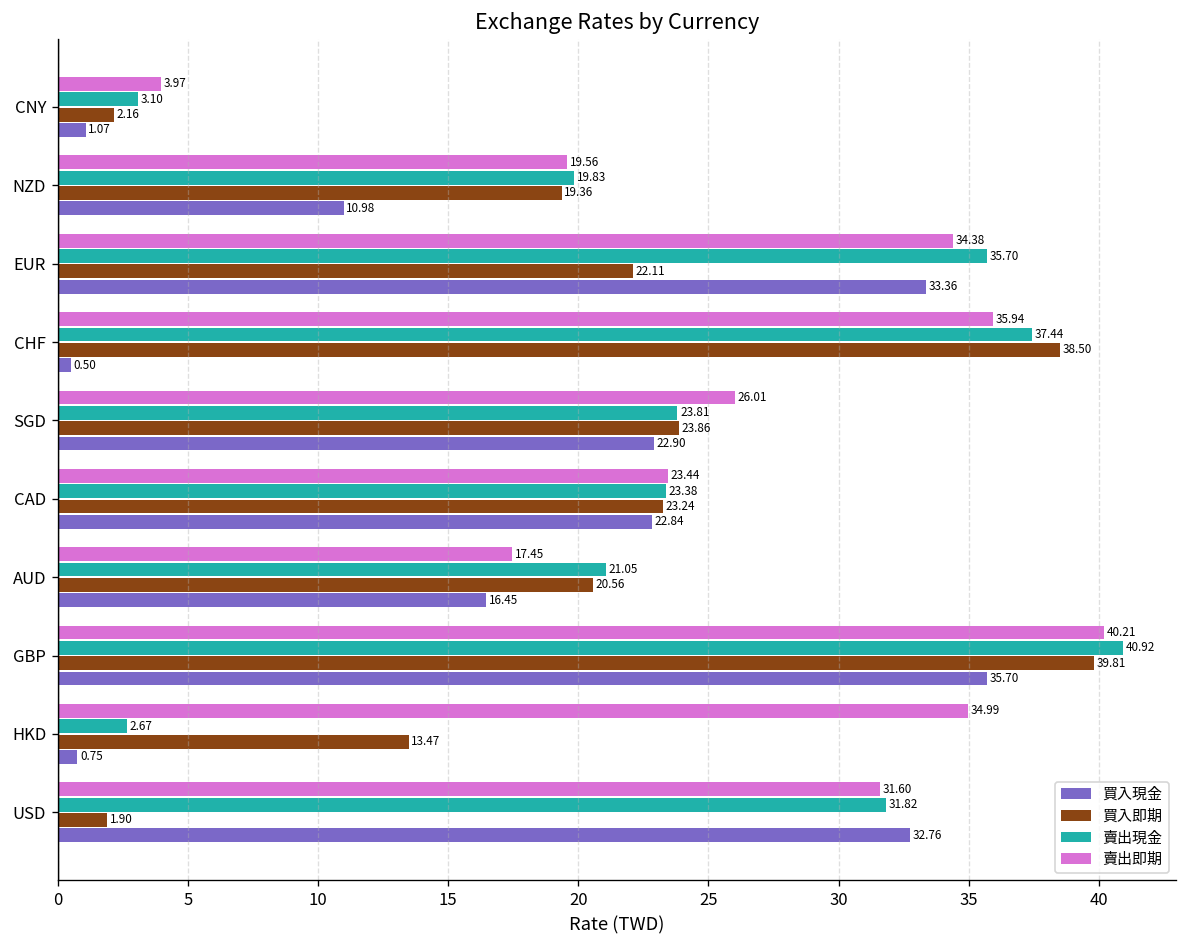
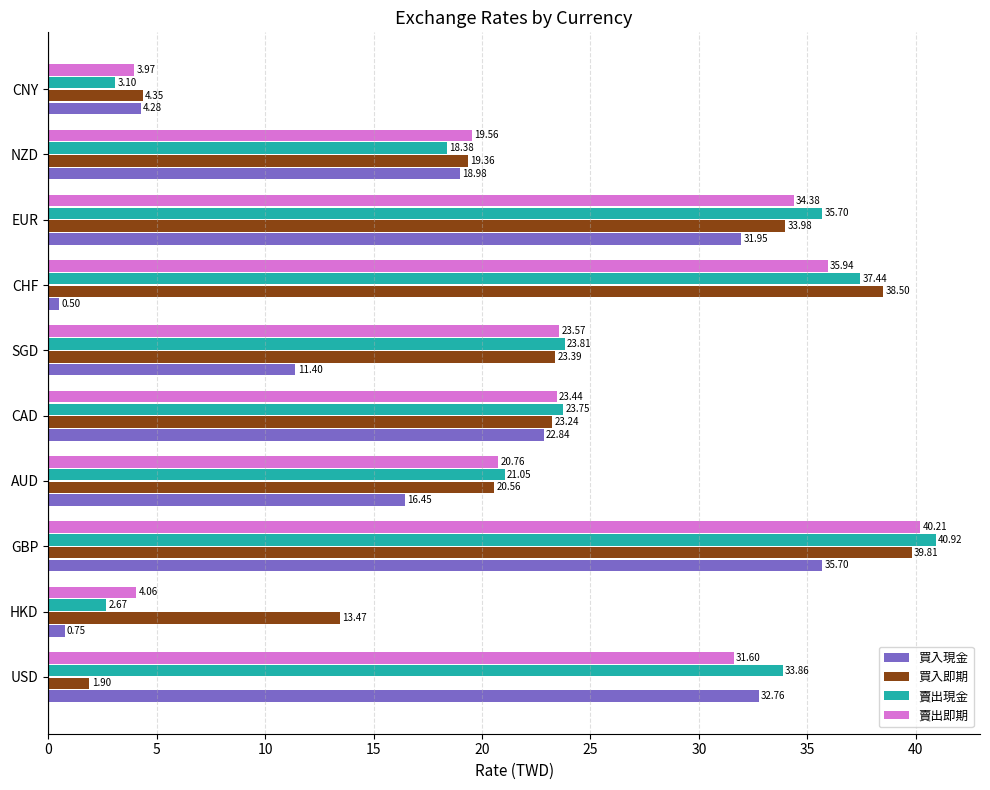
買入即期, CNY: 2.16 -> 4.35
買入現金, CNY: 1.07 -> 4.28
賣出現金, NZD: 19.83 -> 18.38
買入現金, NZD: 10.98 -> 18.98
買入即期, EUR: 22.11 -> 33.98
買入現金, EUR: 33.36 -> 31.95
賣出即期, SGD: 26.01 -> 23.57
買入即期, SGD: 23.86 -> 23.39
買入現金, SGD: 22.90 -> 11.40
賣出現金, CAD: 23.38 -> 23.75
賣出即期, AUD: 17.45 -> 20.76
賣出即期, HKD: 34.99 -> 4.06
賣出現金, USD: 31.82 -> 33.86
